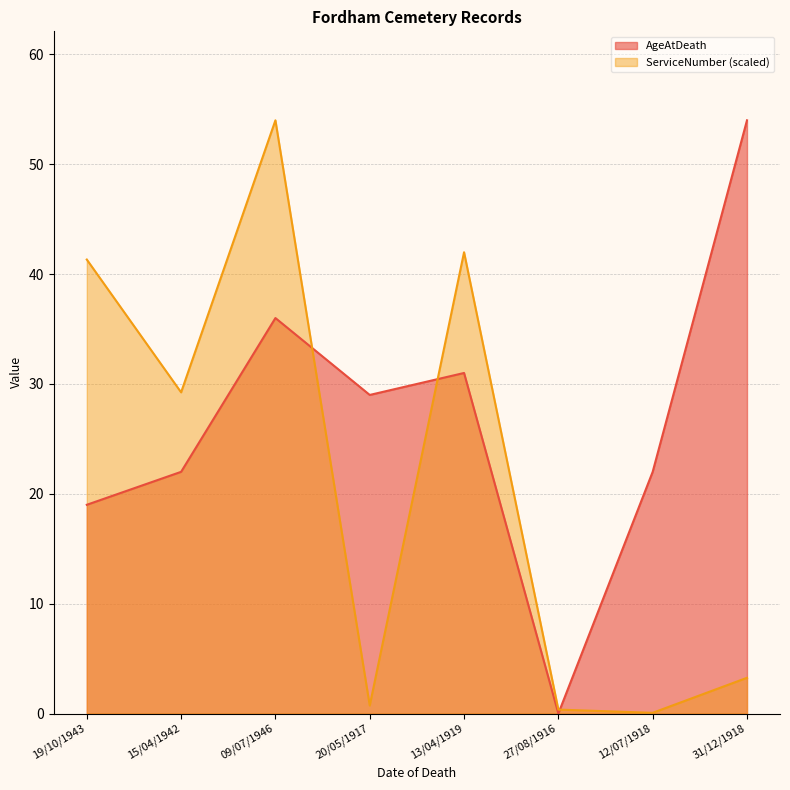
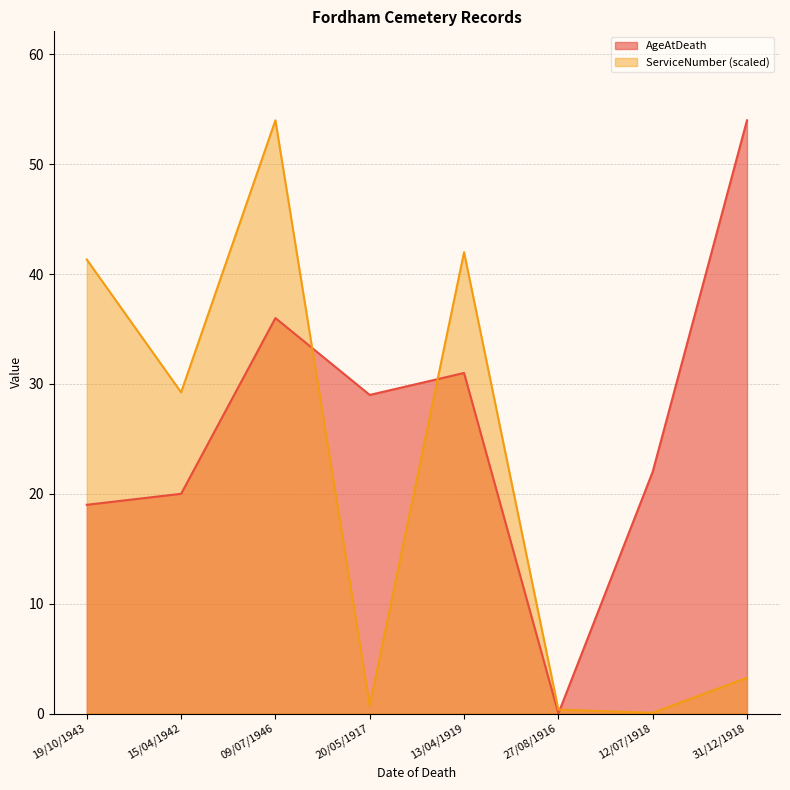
AgeAtDeath, 15/04/1942: 22 -> 20
